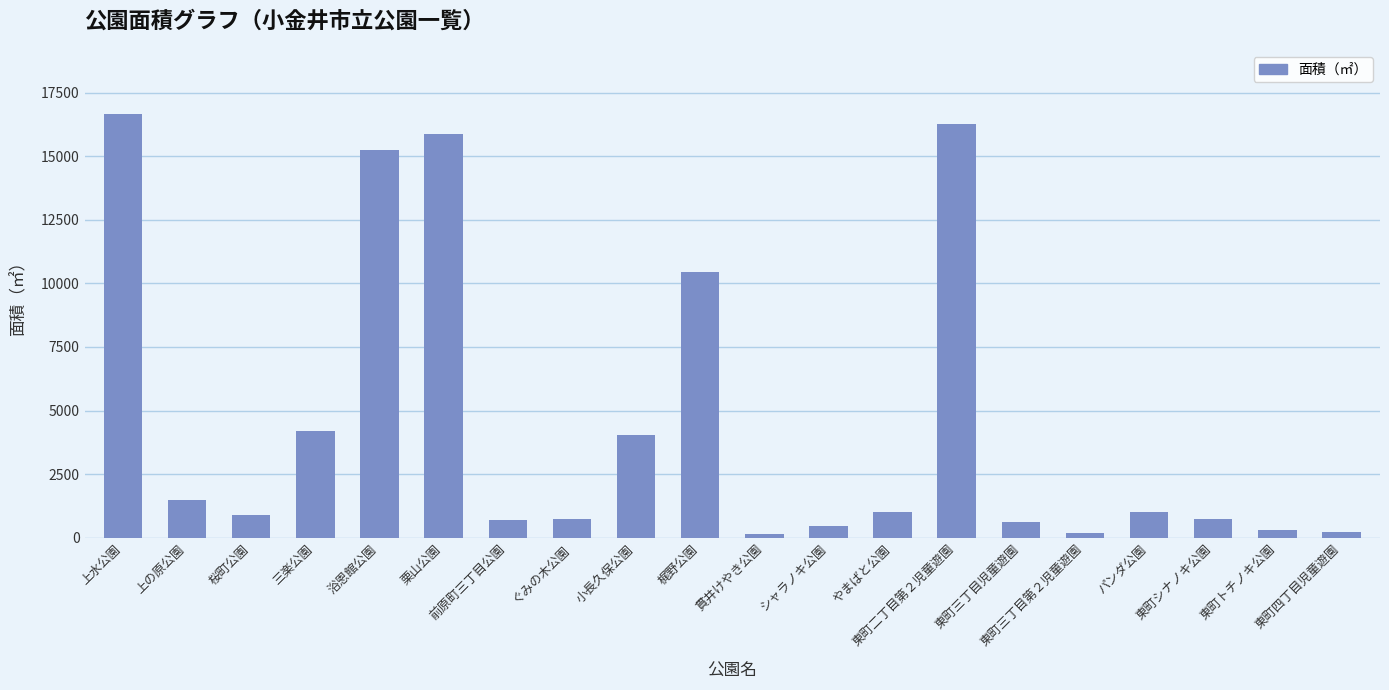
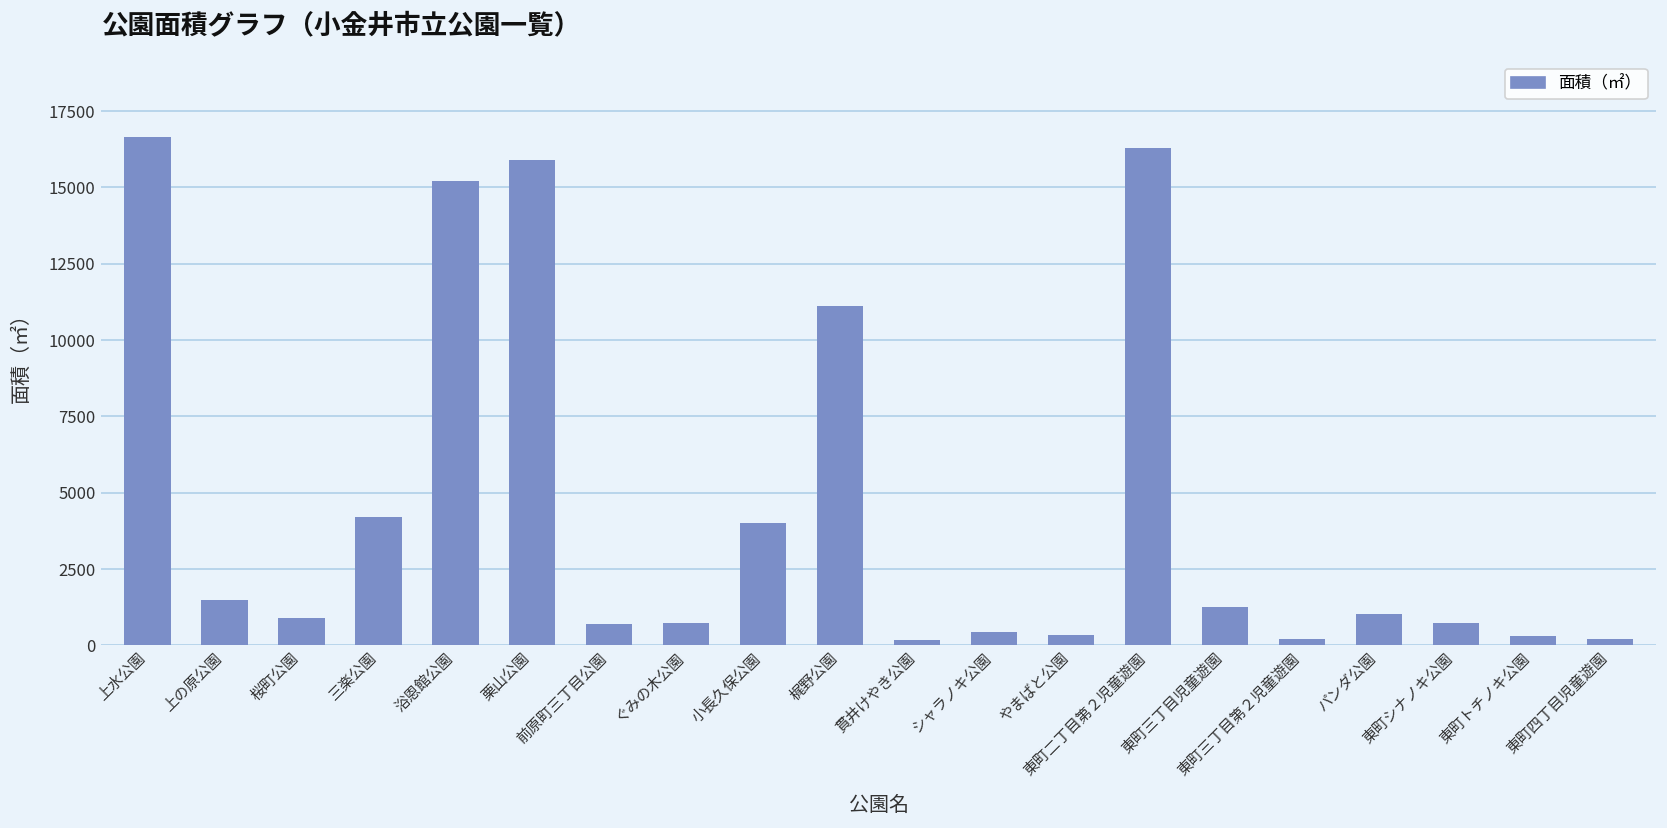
梶野公園: 10400 -> 11100
やまばと公園: 1000 -> 300
東町三丁目児童遊園: 600 -> 1300
